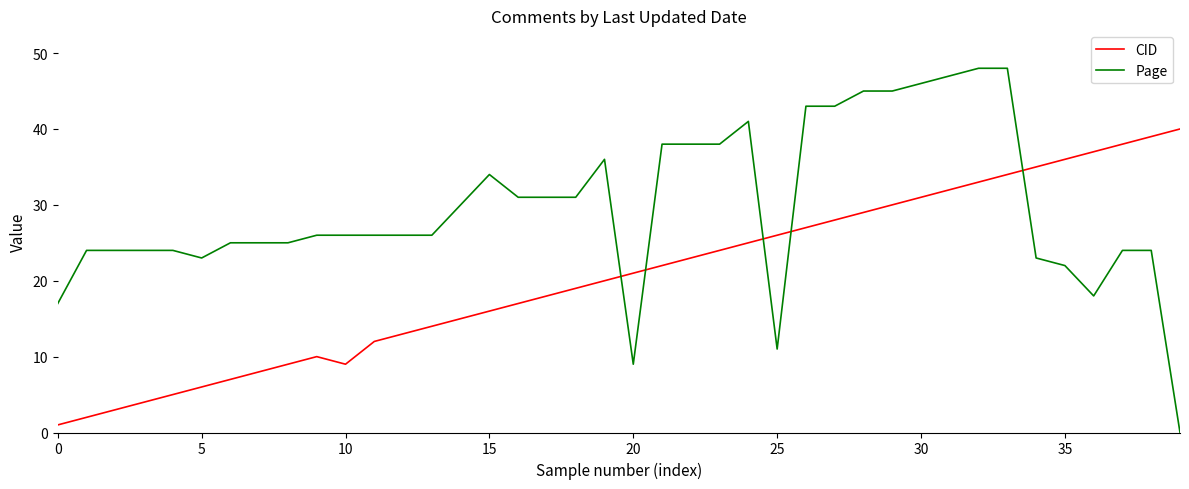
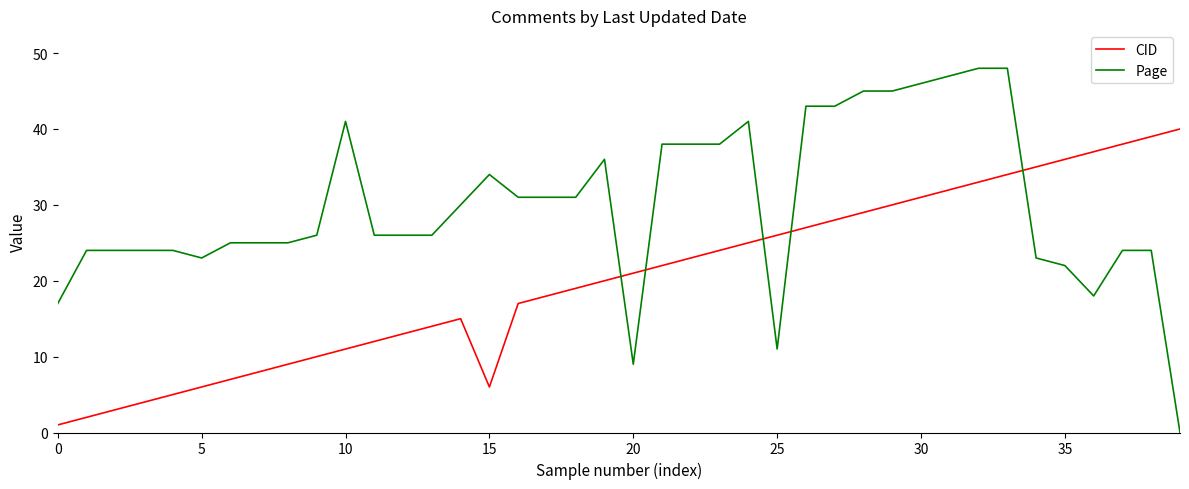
CID, 10: 9 -> 11
Page, 10: 26 -> 41
CID, 15: 16 -> 6
